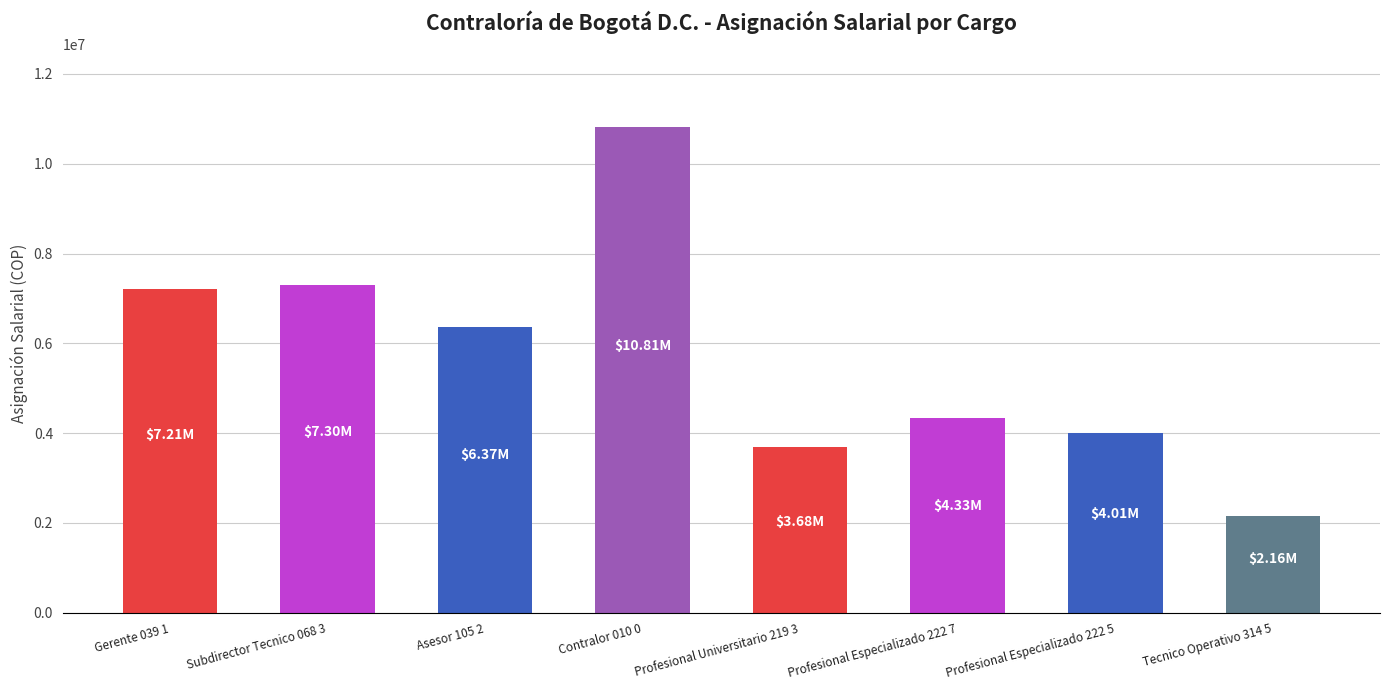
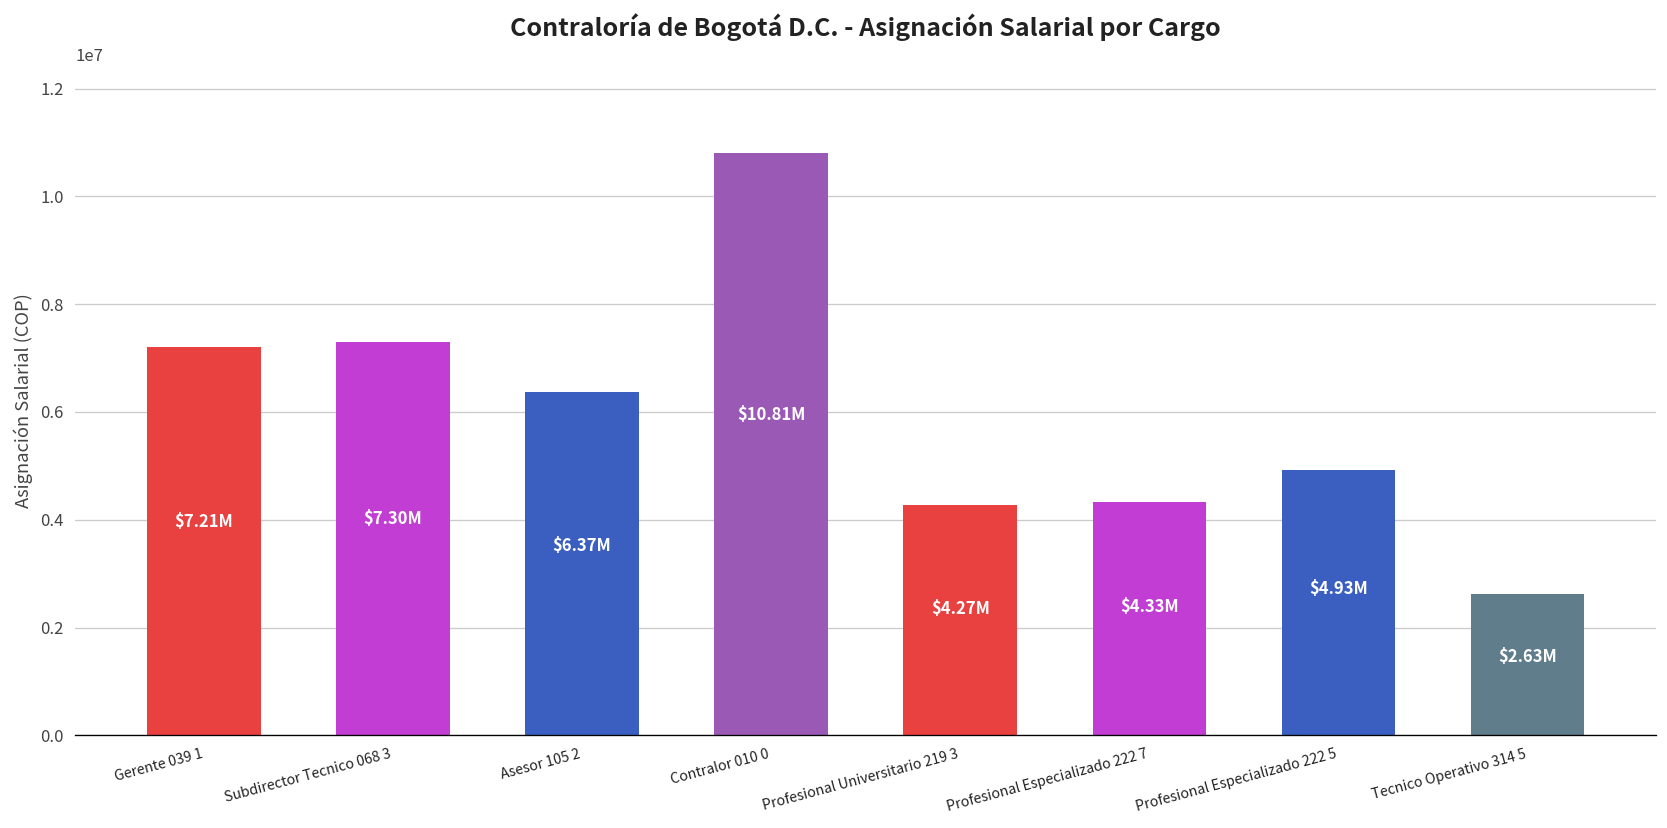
Profesional Universitario 219 3: $3.68M -> $4.27M
Profesional Especializado 222 5: $4.01M -> $4.93M
Tecnico Operativo 314 5: $2.16M -> $2.63M
